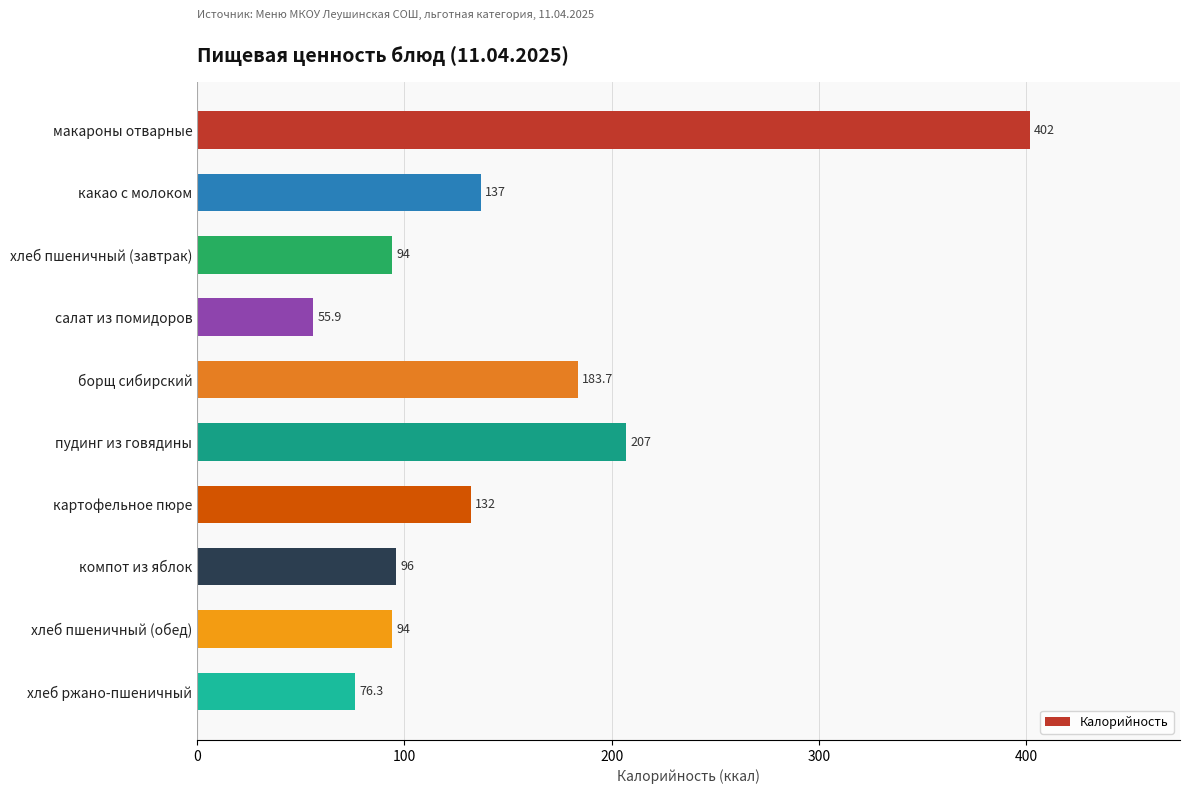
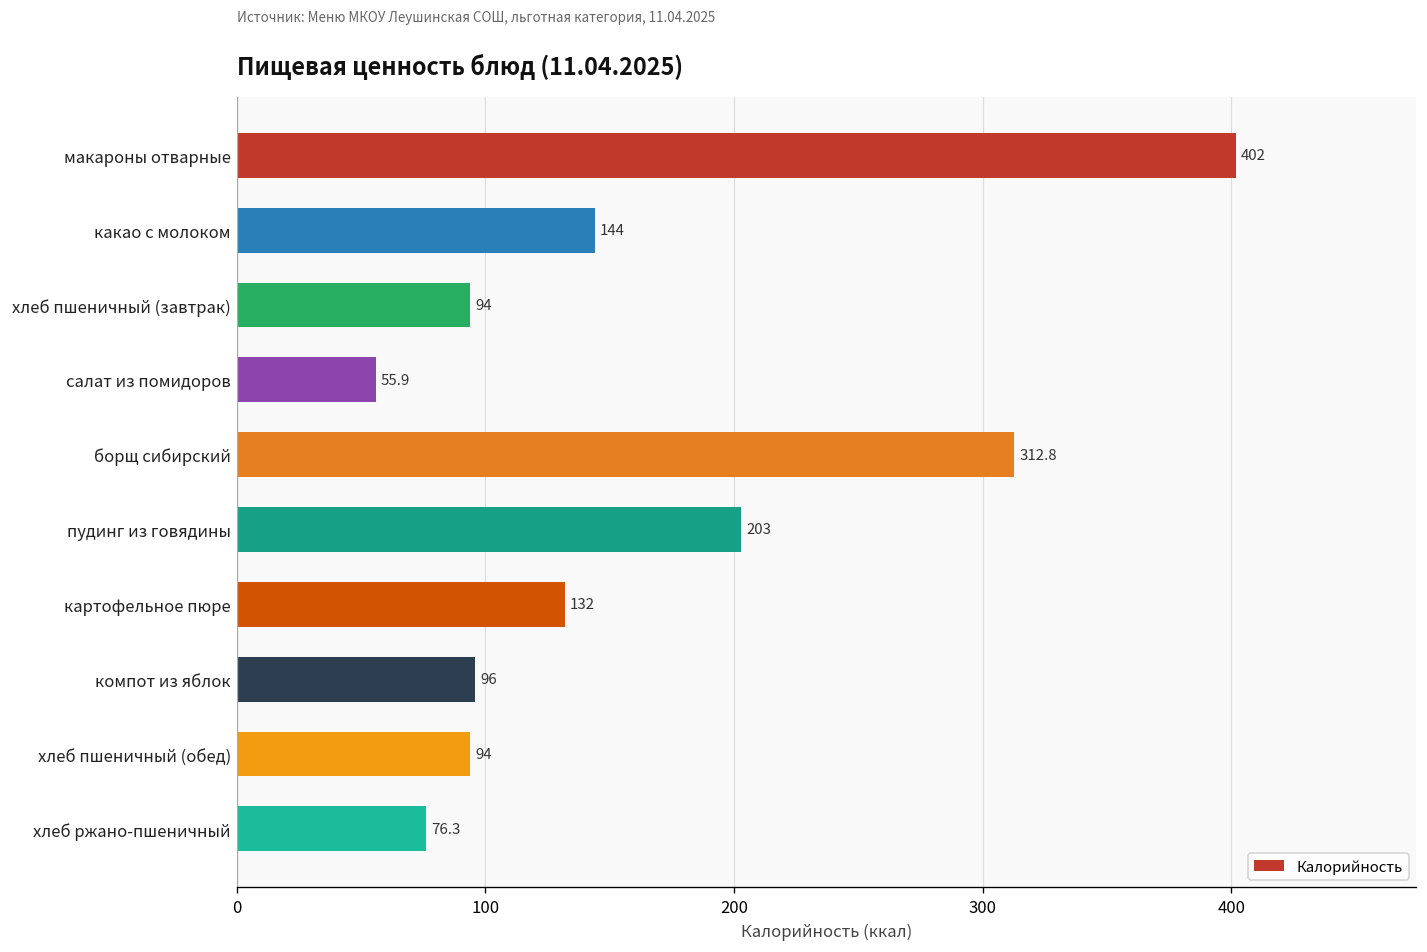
какао с молоком: 137 -> 144
борщ сибирский: 183.7 -> 312.8
пудинг из говядины: 207 -> 203
